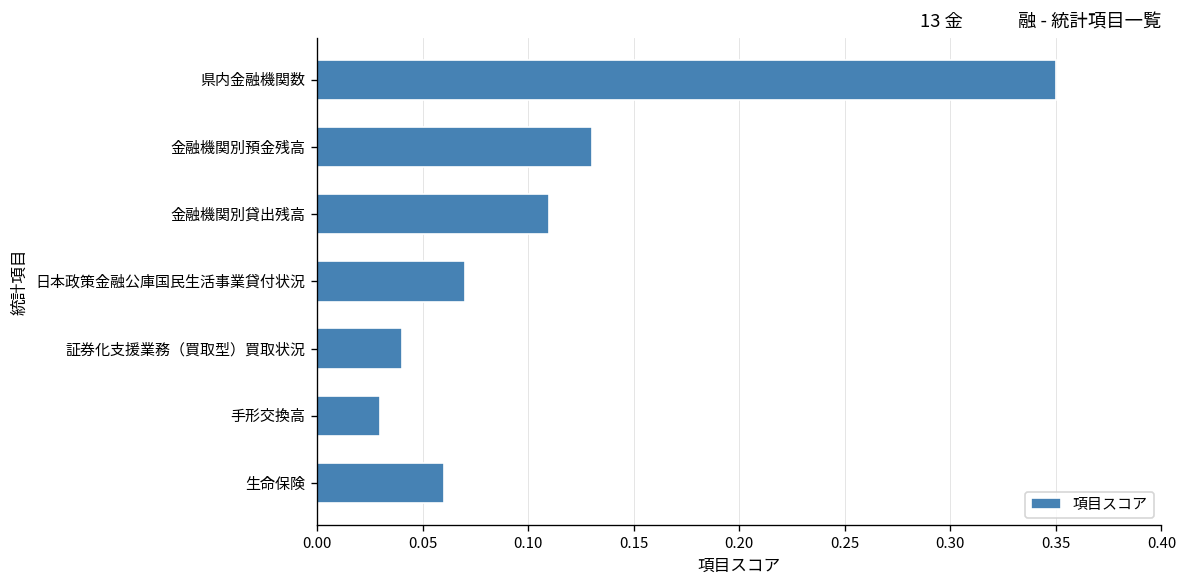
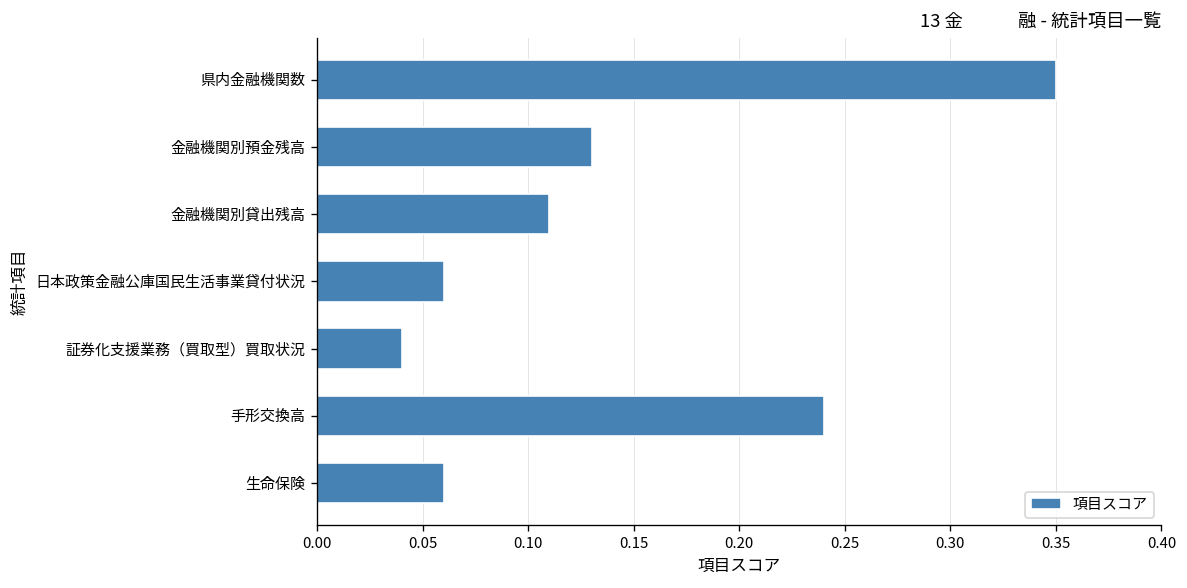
日本政策金融公庫国民生活事業貸付状況: 0.07 -> 0.06
手形交換高: 0.03 -> 0.24
